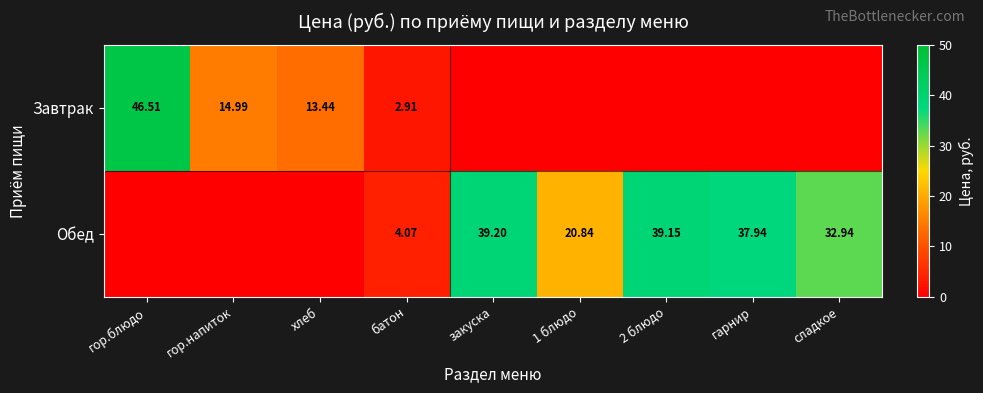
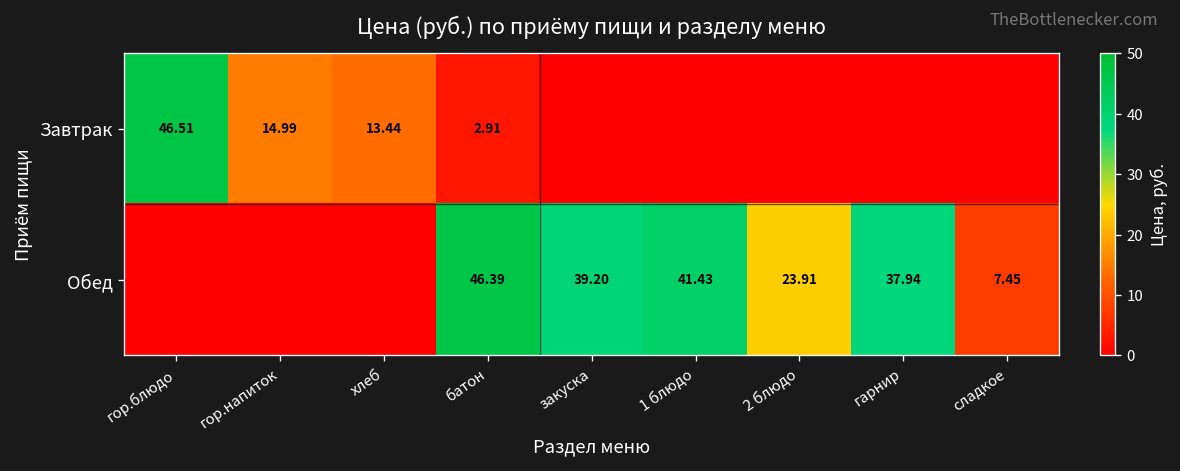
Обед, батон: 4.07 -> 46.39
Обед, 1 блюдо: 20.84 -> 41.43
Обед, 2 блюдо: 39.15 -> 23.91
Обед, сладкое: 32.94 -> 7.45
